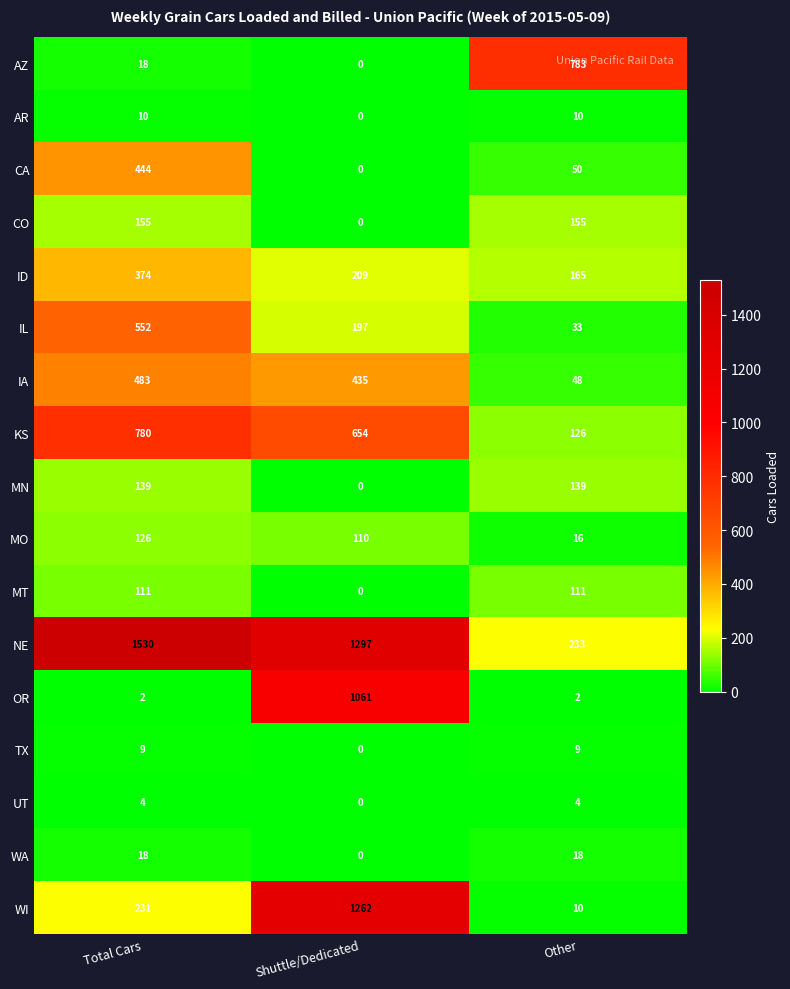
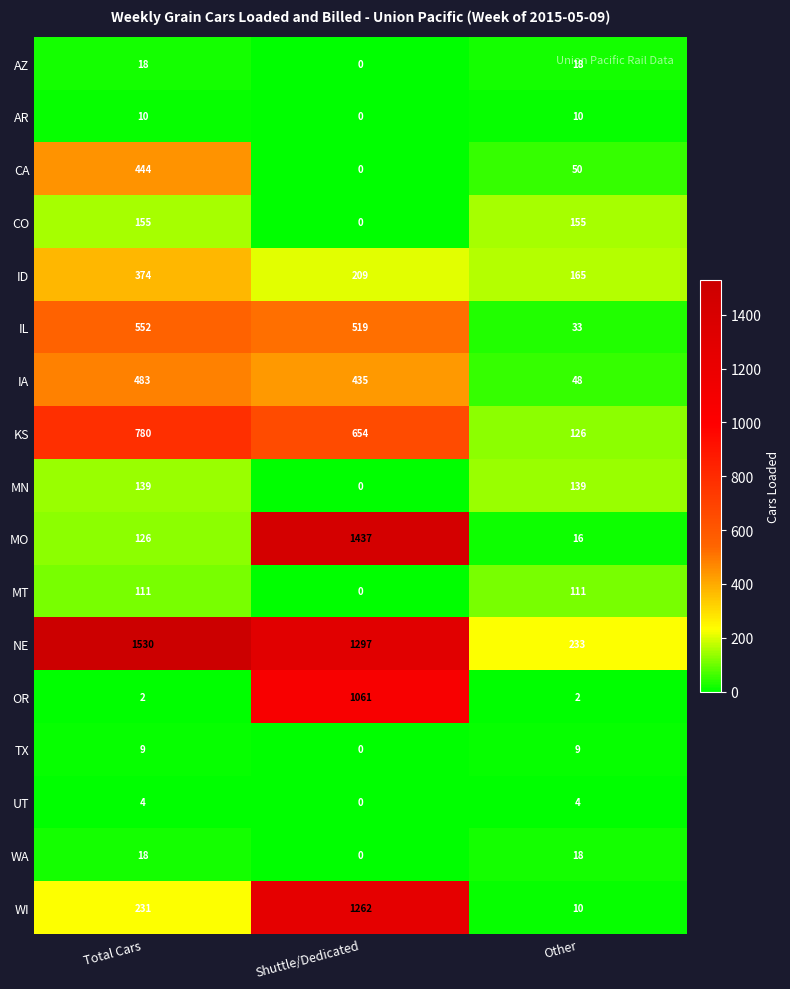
AZ, Other: 783 -> 18
IL, Shuttle/Dedicated: 197 -> 519
MO, Shuttle/Dedicated: 110 -> 1437
